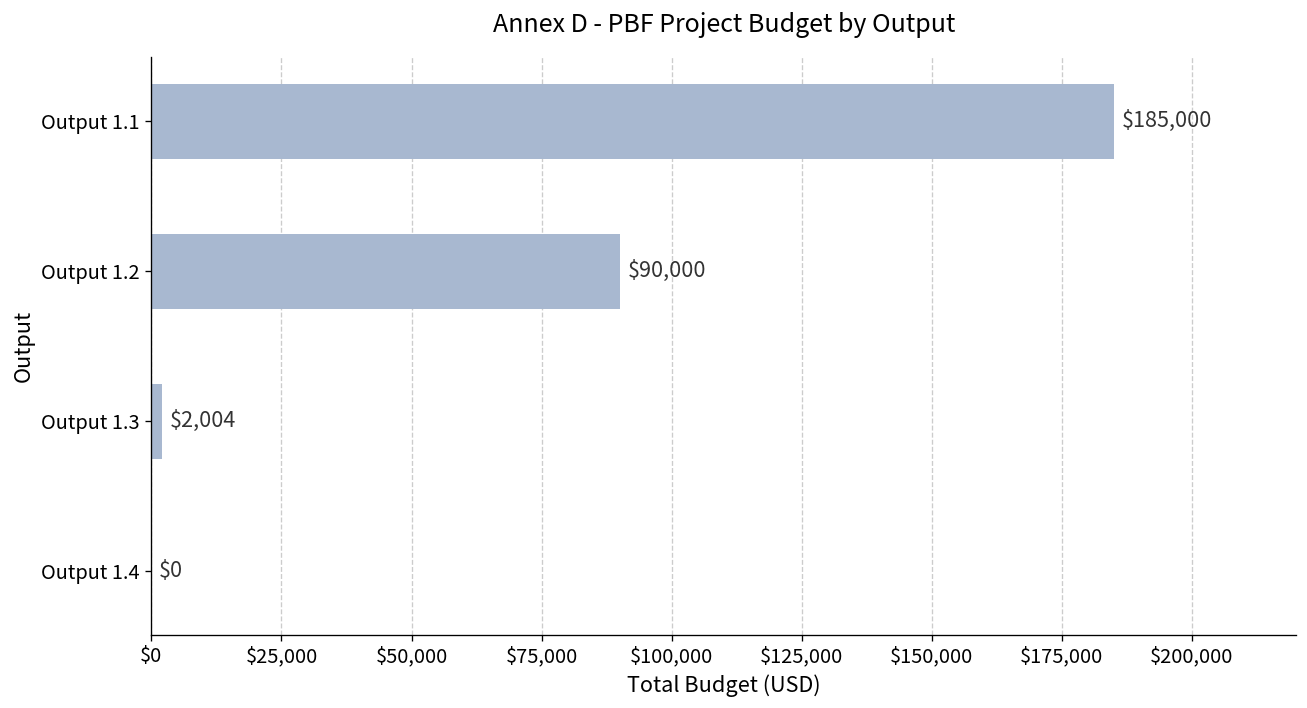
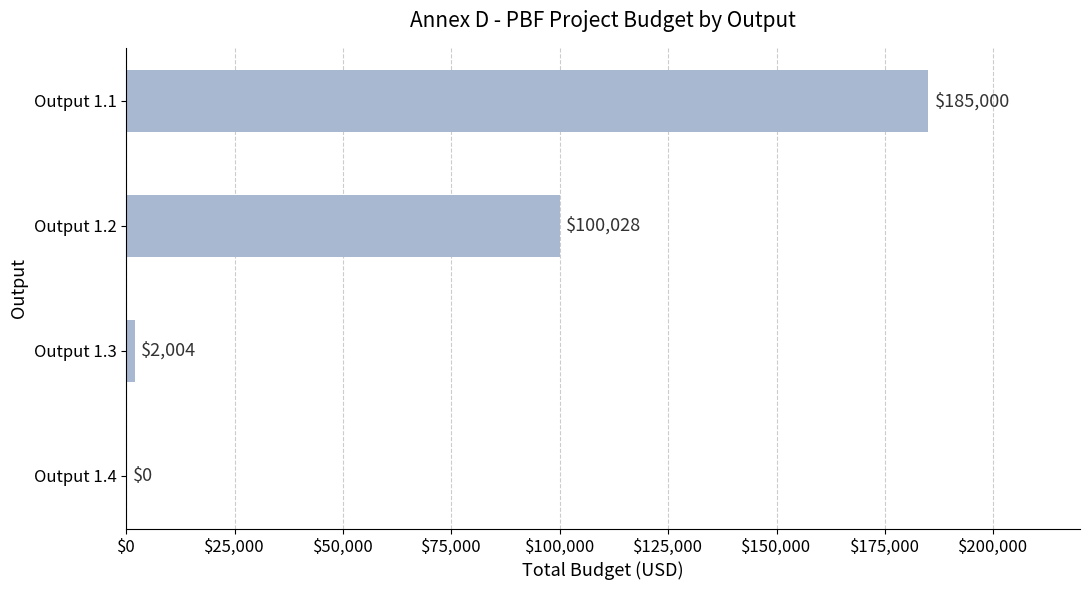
Output 1.2: $90,000 -> $100,028
